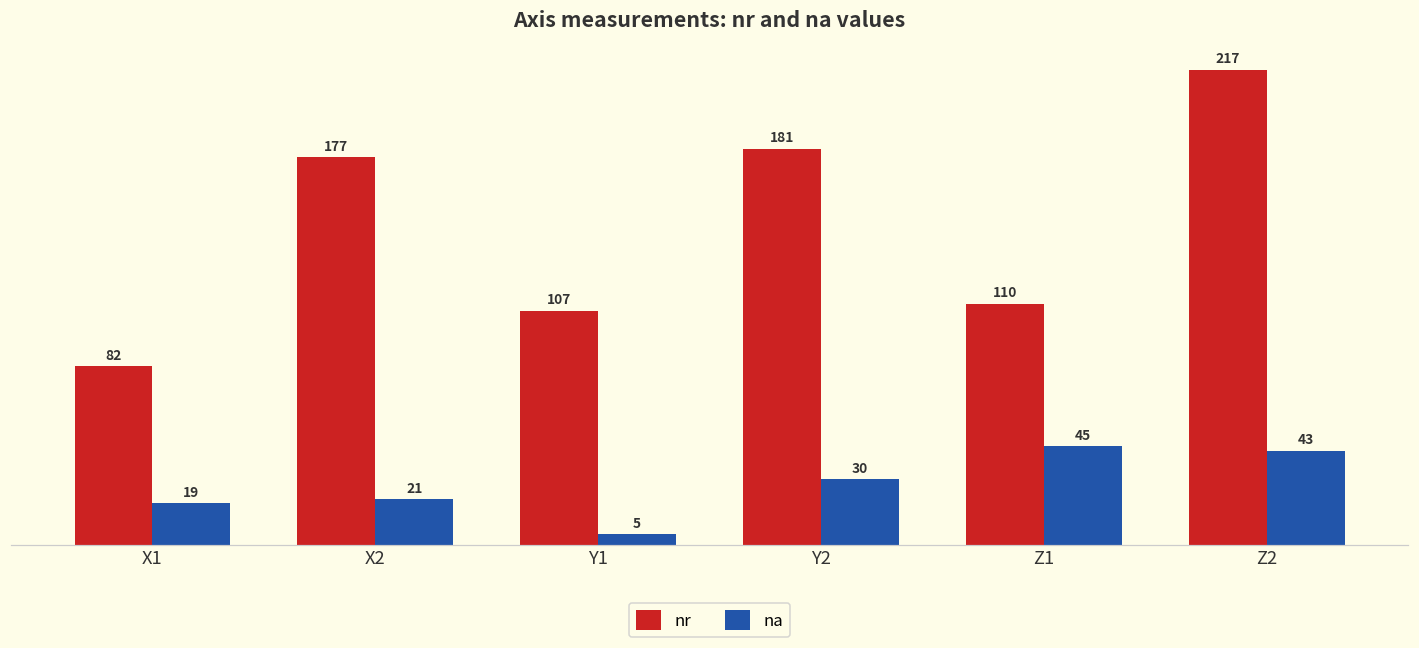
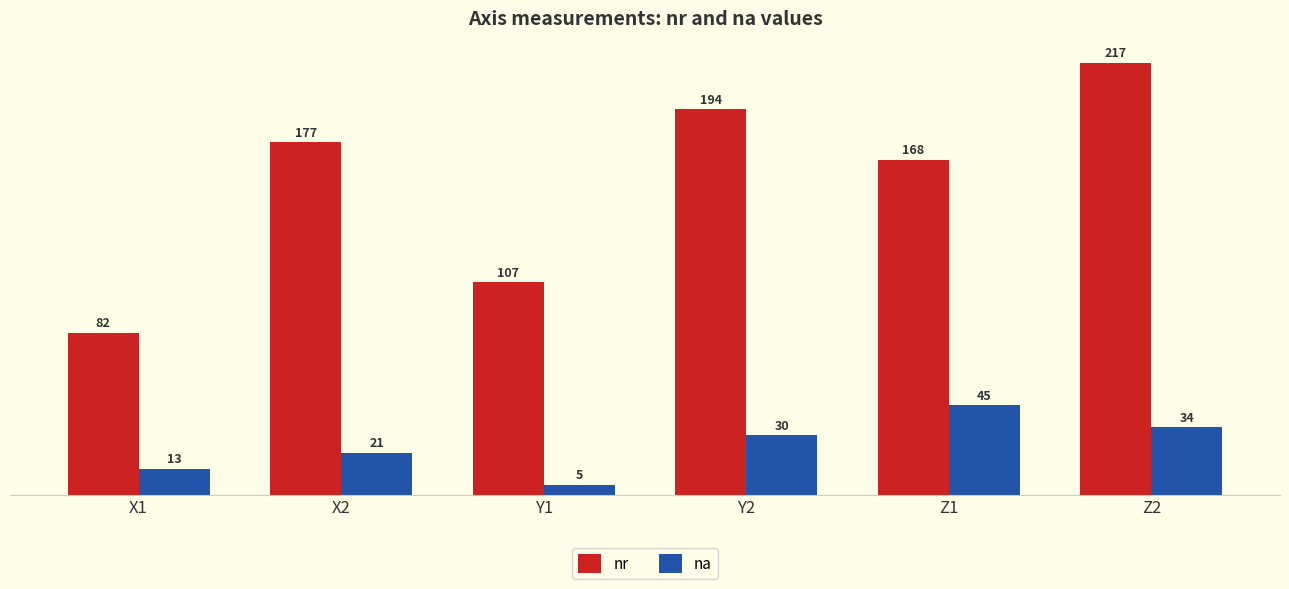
na, X1: 19 -> 13
nr, Y2: 181 -> 194
nr, Z1: 110 -> 168
na, Z2: 43 -> 34
